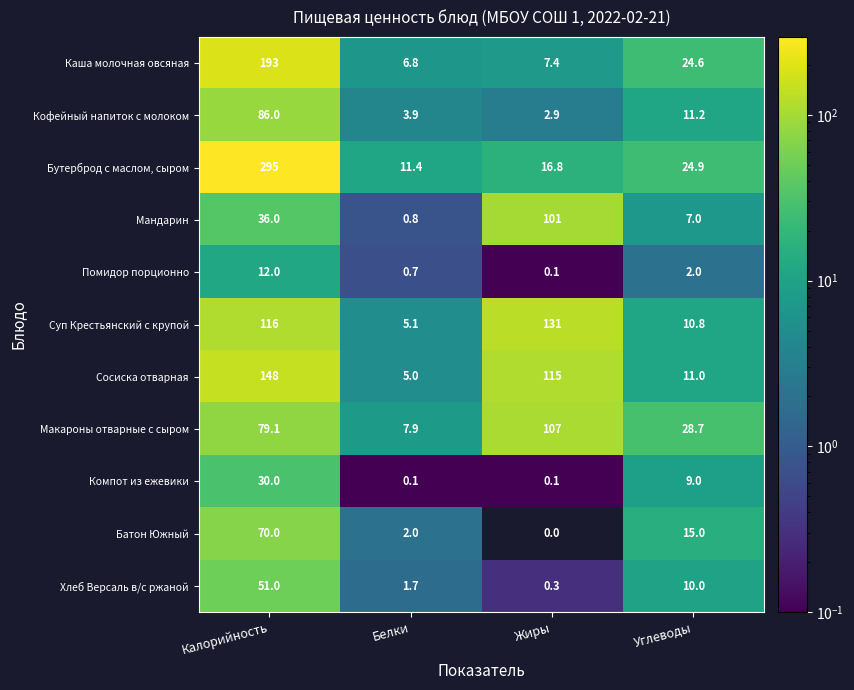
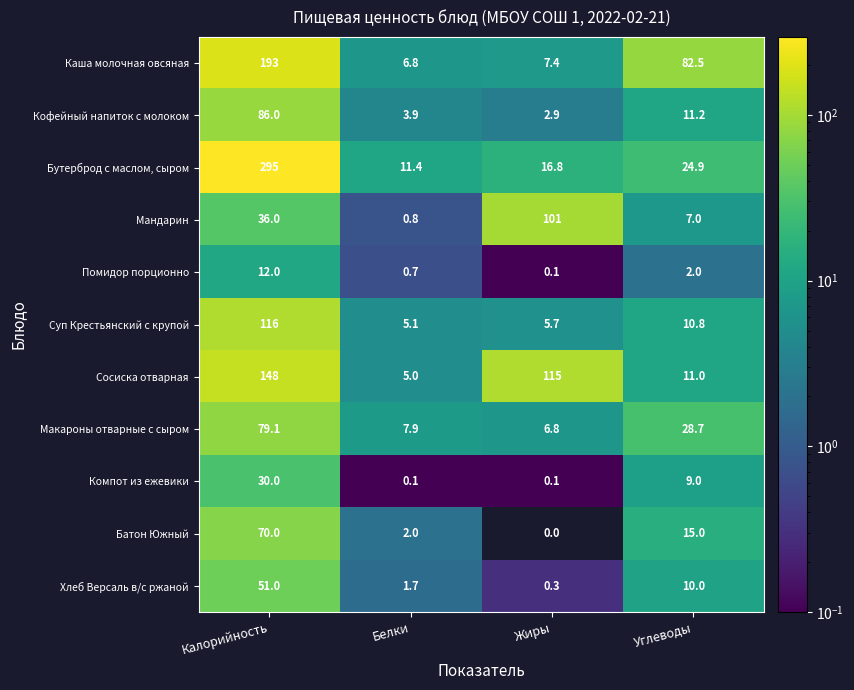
Каша молочная овсяная, Углеводы: 24.6 -> 82.5
Суп Крестьянский с крупой, Жиры: 131 -> 5.7
Макароны отварные с сыром, Жиры: 107 -> 6.8
